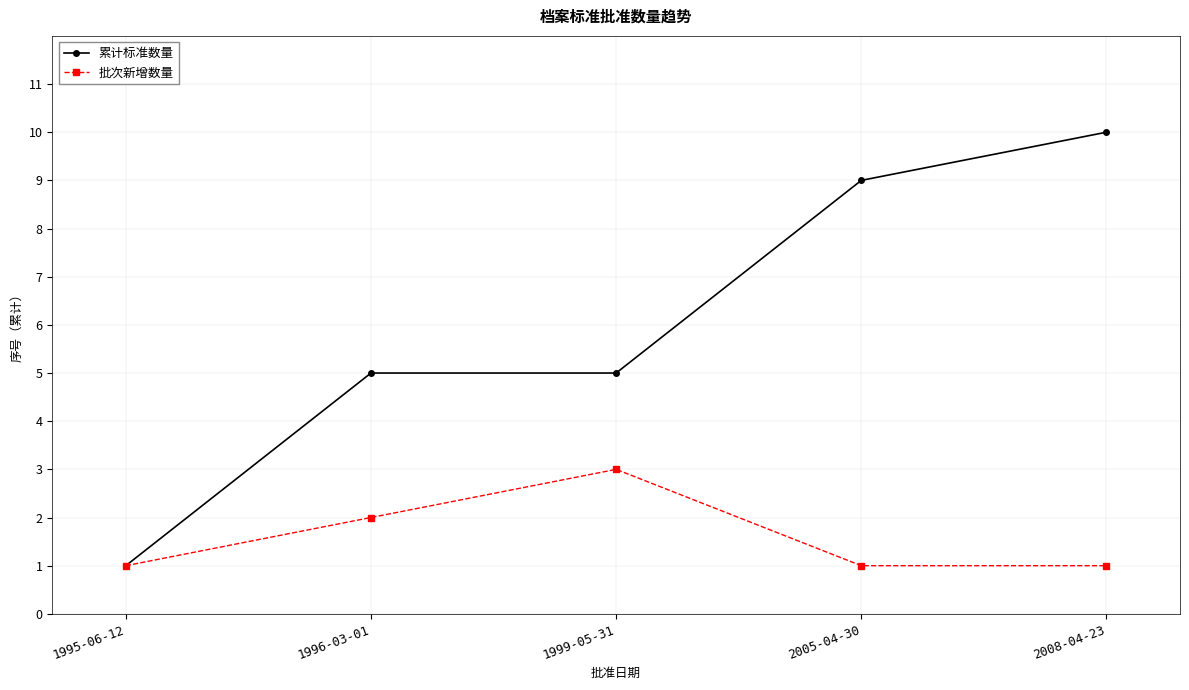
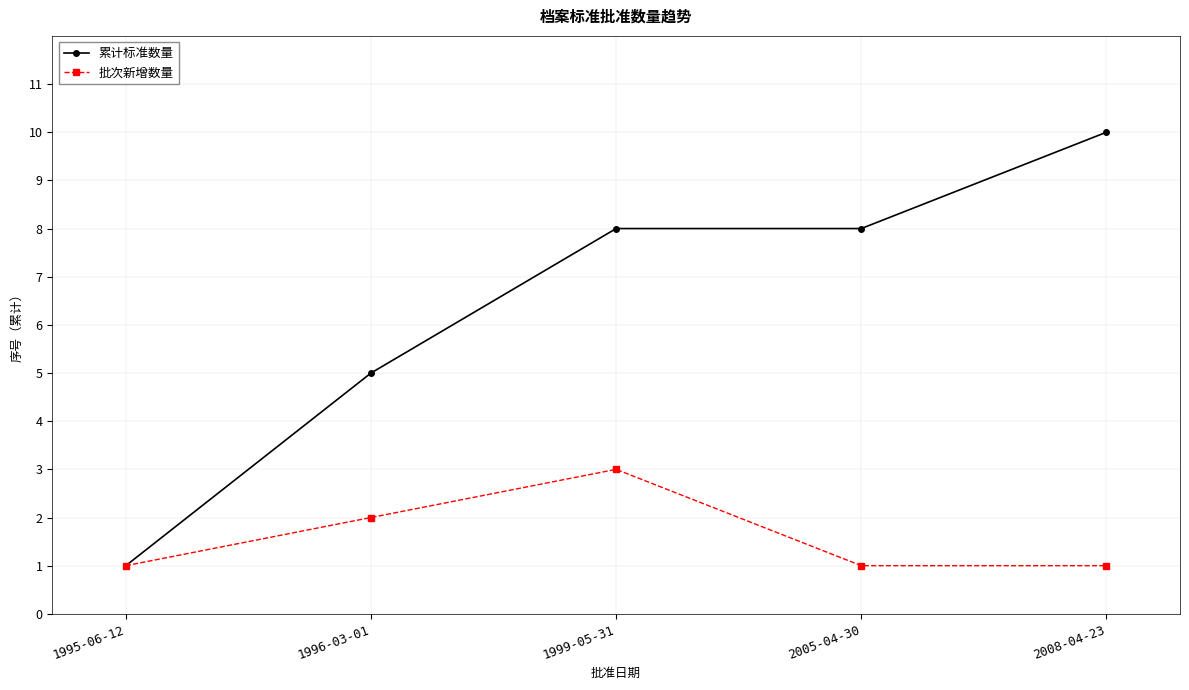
累计标准数量, 1999-05-31: 5 -> 8
累计标准数量, 2005-04-30: 9 -> 8
